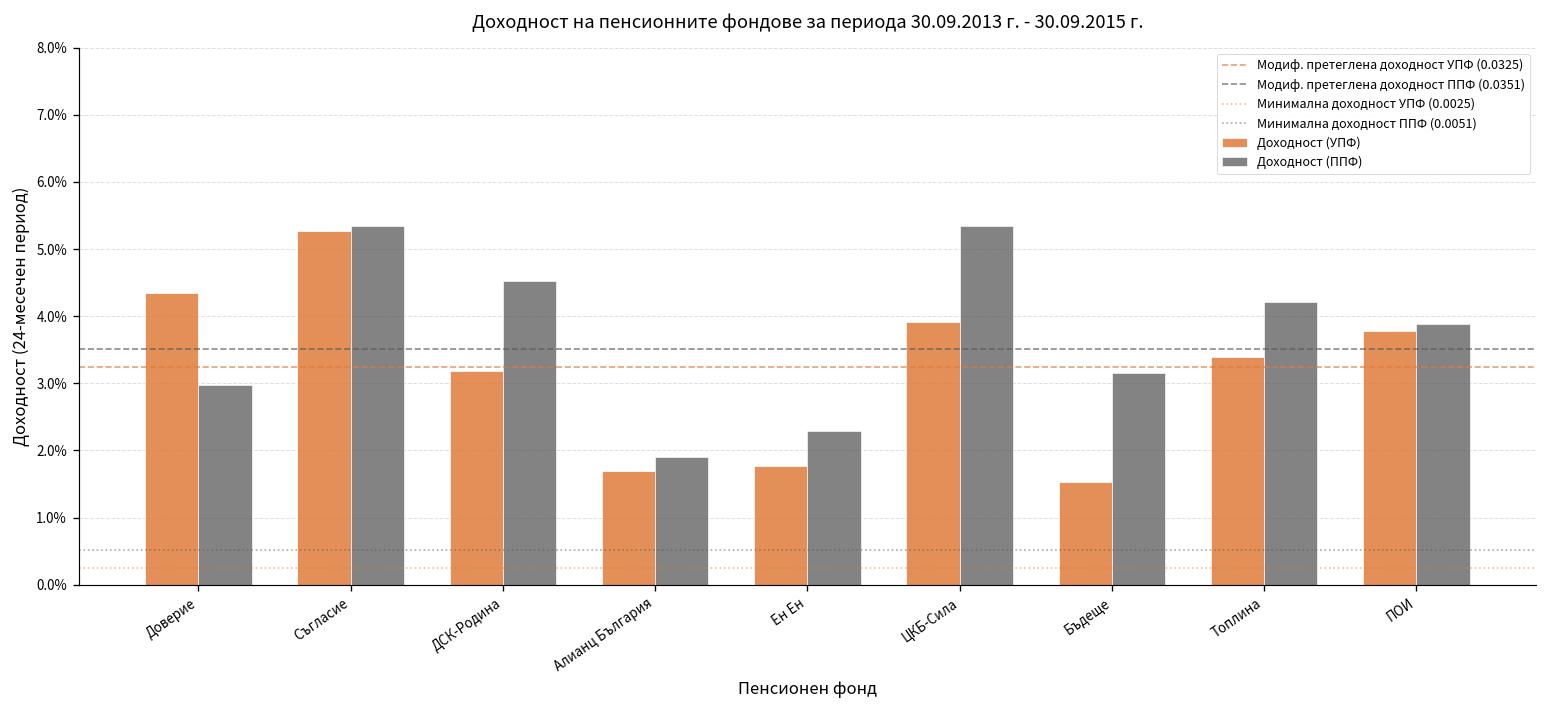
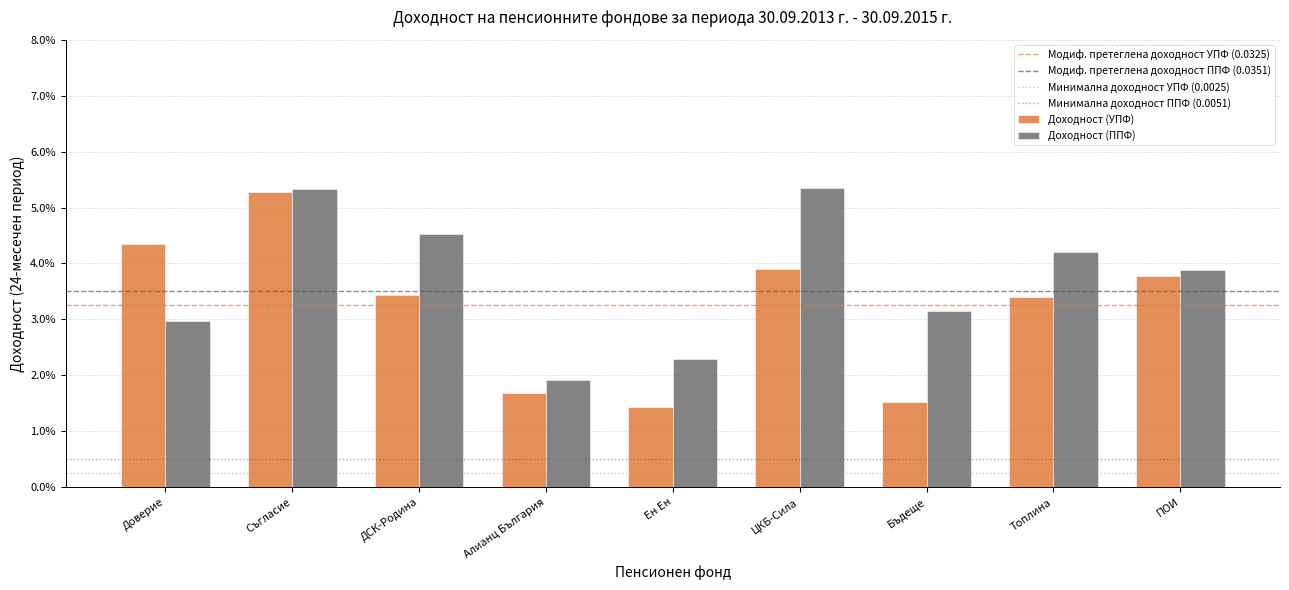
Доходност (УПФ), ДСК-Родина: 3.2% -> 3.4%
Доходност (УПФ), Ен Ен: 1.8% -> 1.4%
